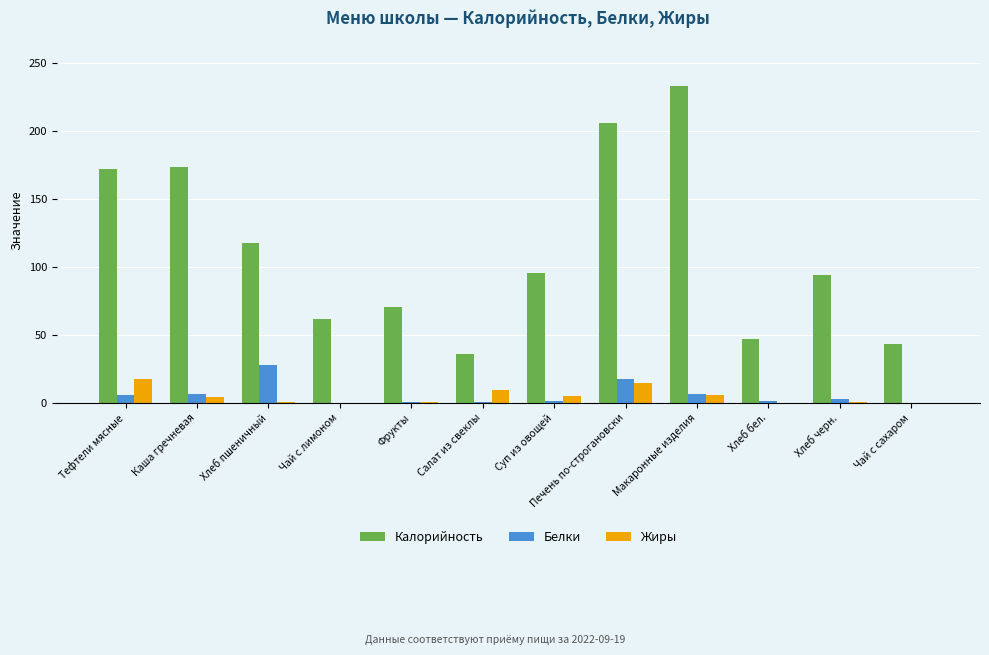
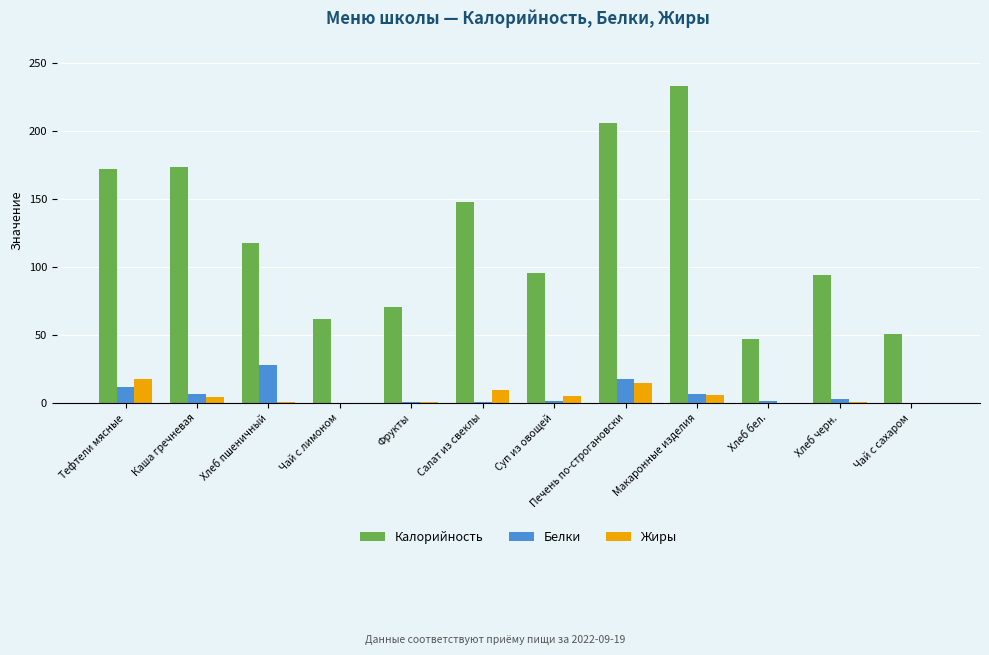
Белки, Тефтели мясные: 6 -> 12
Калорийность, Салат из свеклы: 36 -> 148
Калорийность, Чай с сахаром: 43 -> 51
